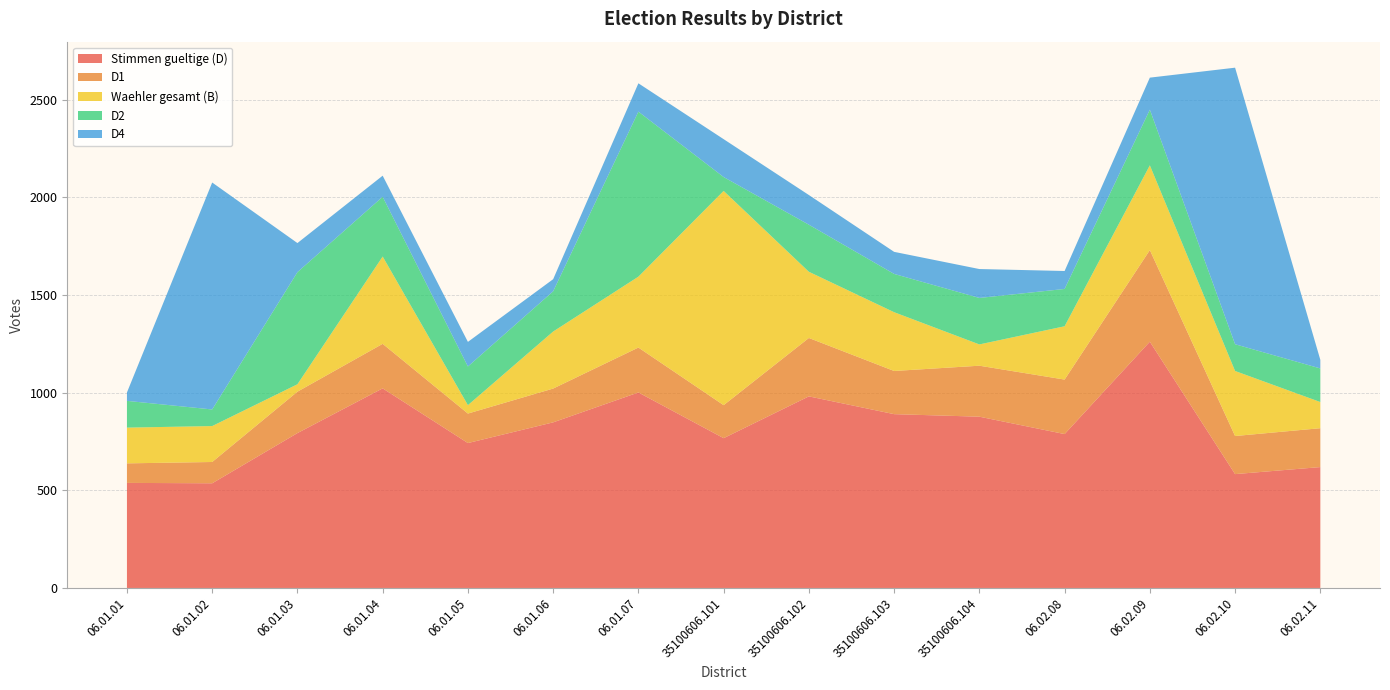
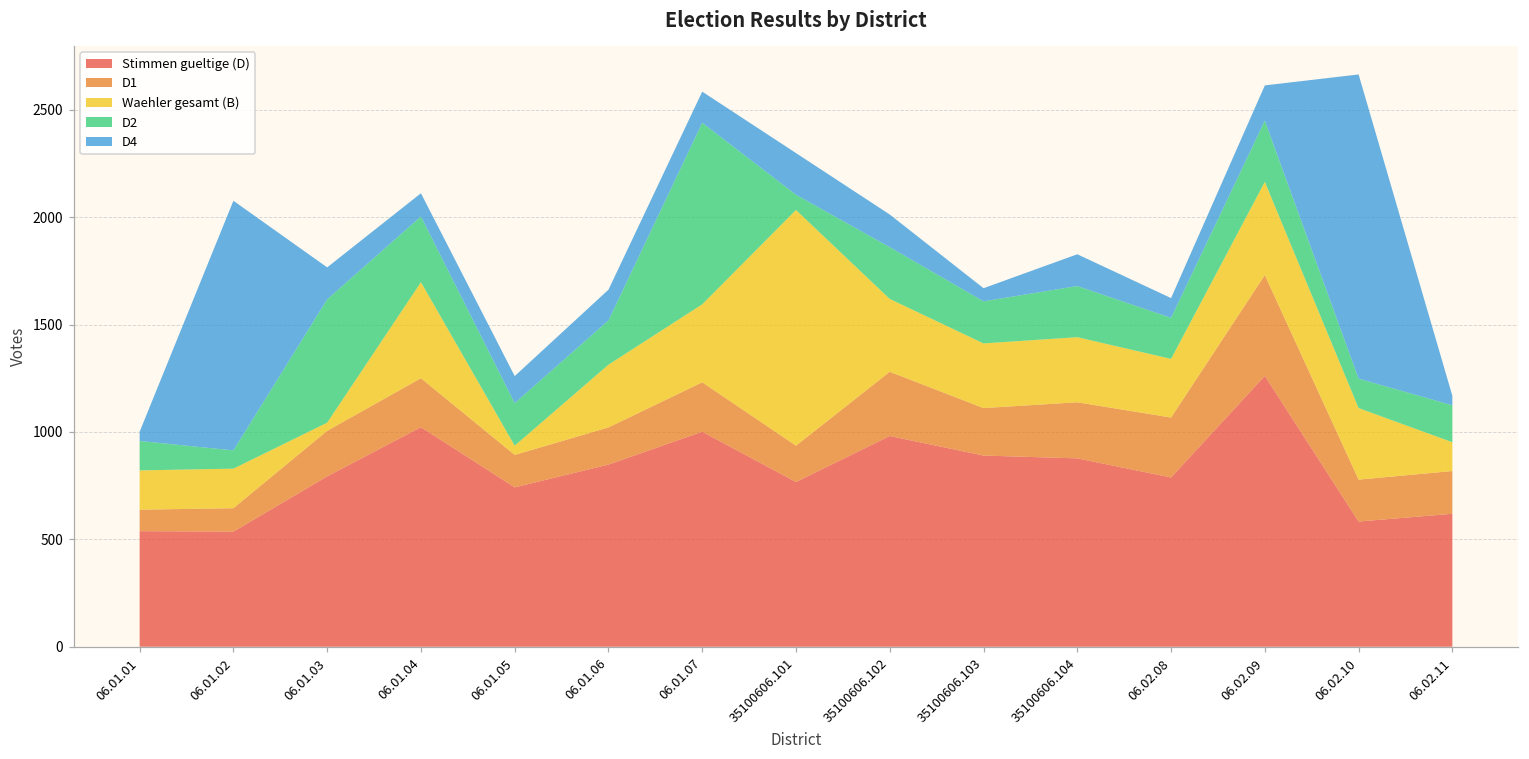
D4, 06.01.06: 60 -> 140
D4, 35100606.103: 110 -> 60
Waehler gesamt (B), 35100606.104: 110 -> 300
